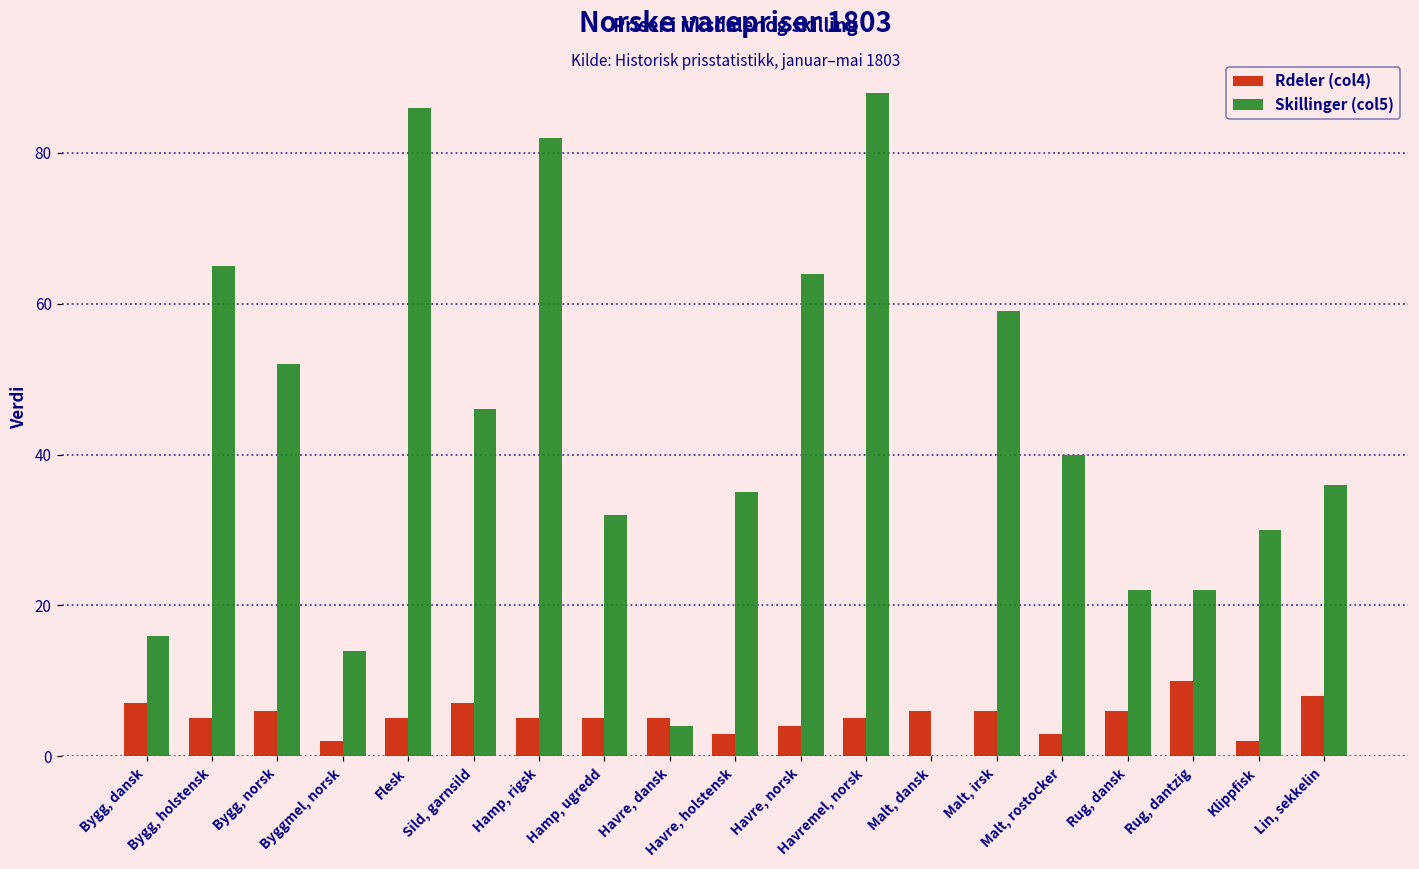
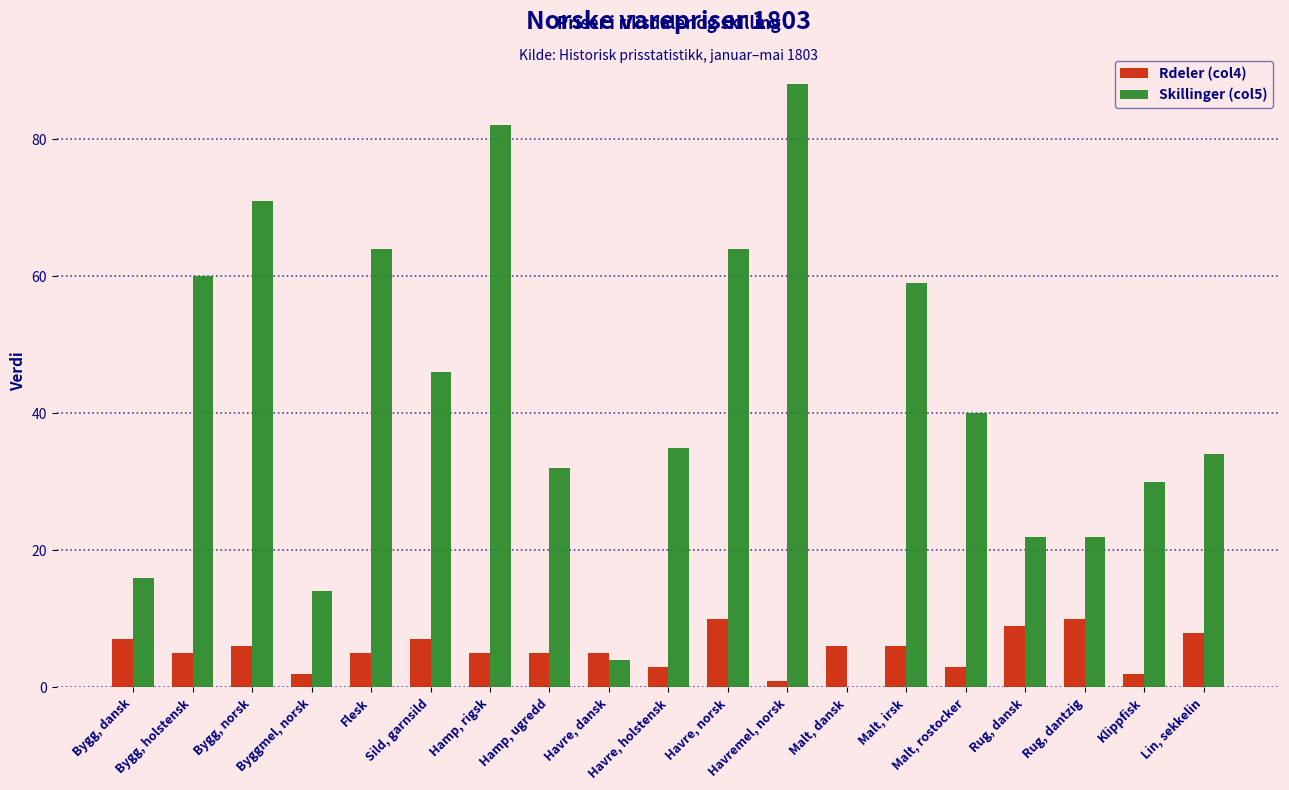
Skillinger (col5), Bygg, holstensk: 65 -> 60
Skillinger (col5), Bygg, norsk: 52 -> 71
Skillinger (col5), Flesk: 86 -> 64
Rdeler (col4), Havre, norsk: 4 -> 10
Rdeler (col4), Havremel, norsk: 5 -> 1
Rdeler (col4), Rug, dansk: 6 -> 9
Skillinger (col5), Lin, sekkelin: 36 -> 34
